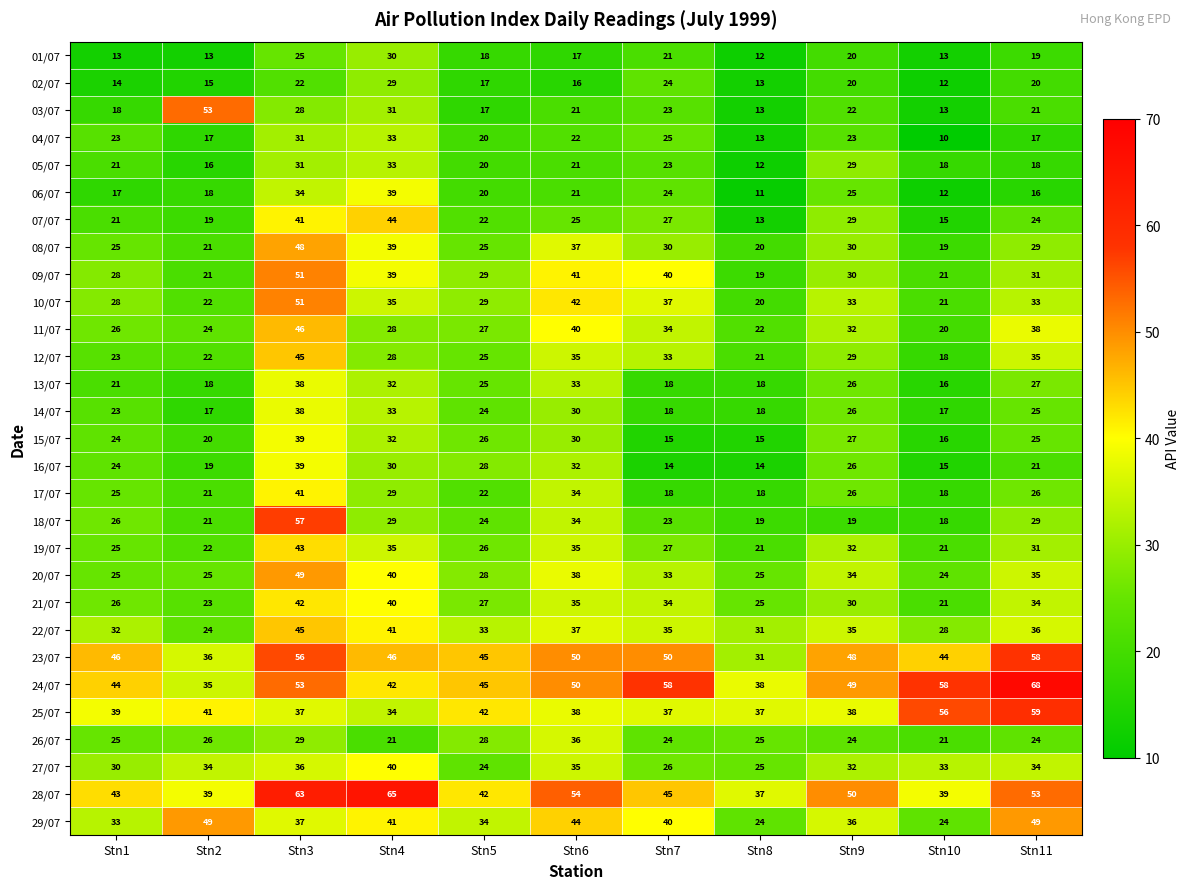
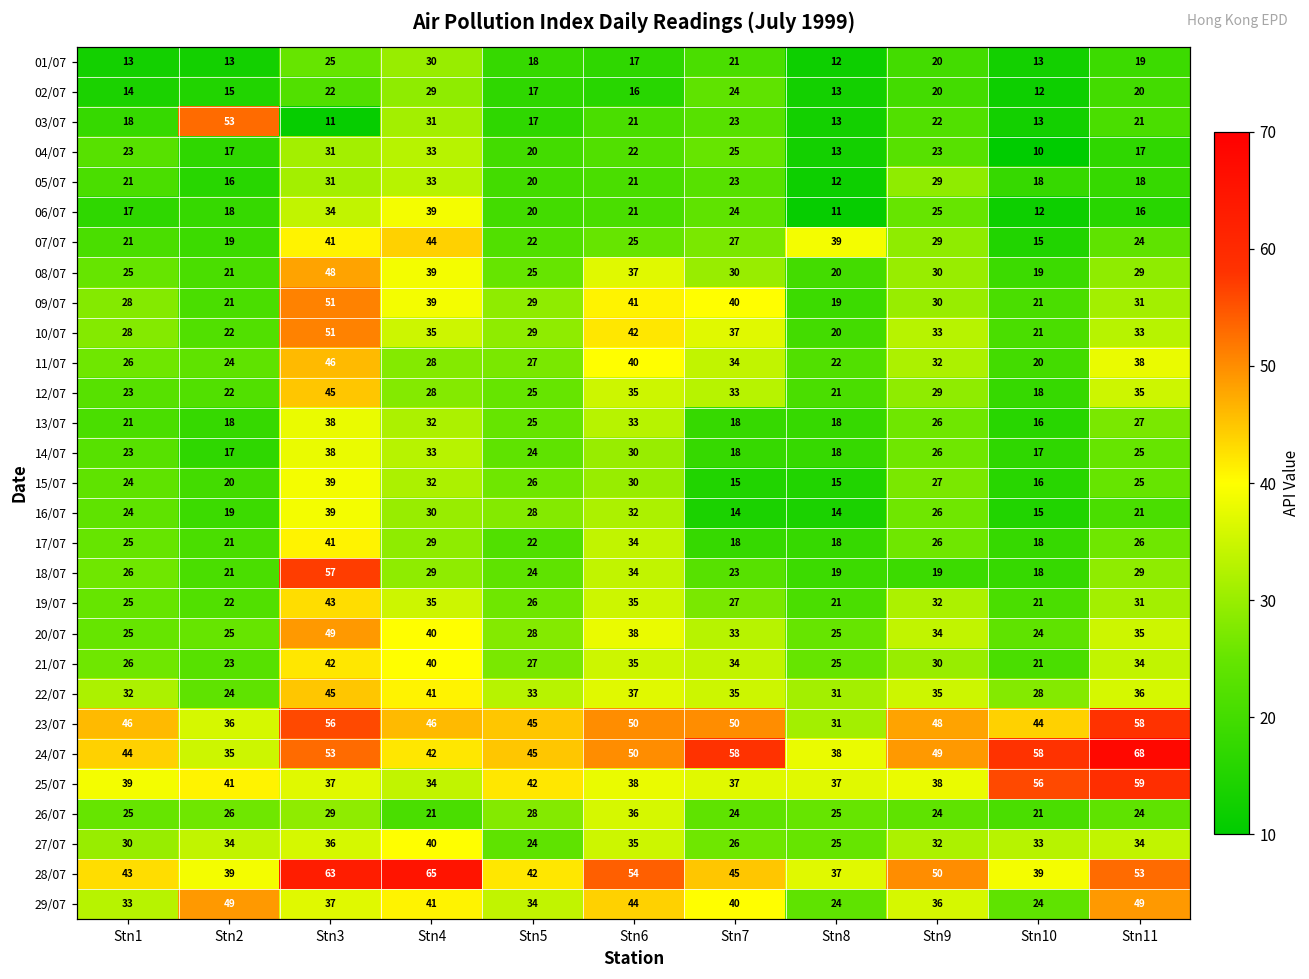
03/07, Stn3: 28 -> 11
07/07, Stn8: 13 -> 39
